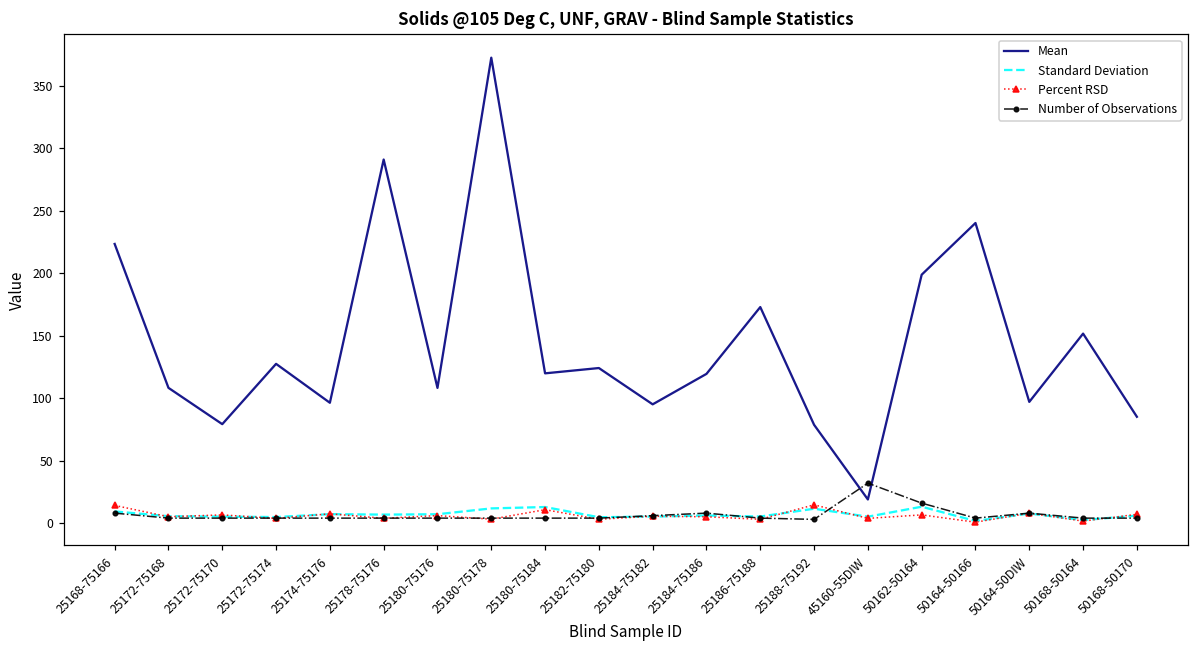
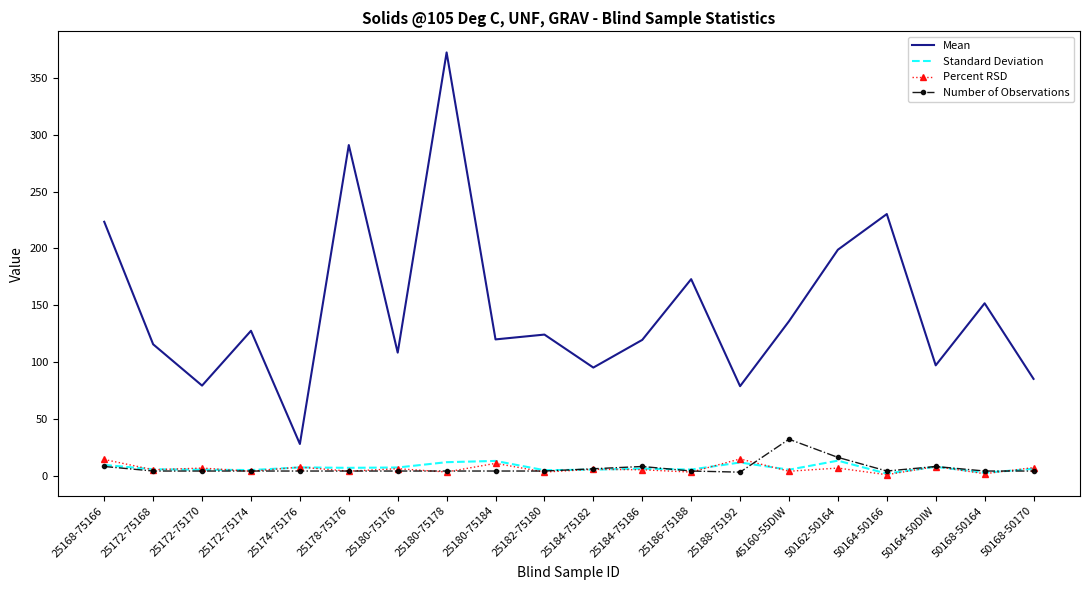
Mean, 25172-75168: 108 -> 116
Mean, 25174-75176: 96 -> 28
Mean, 45160-55DIW: 19 -> 136
Mean, 50164-50166: 240 -> 230
